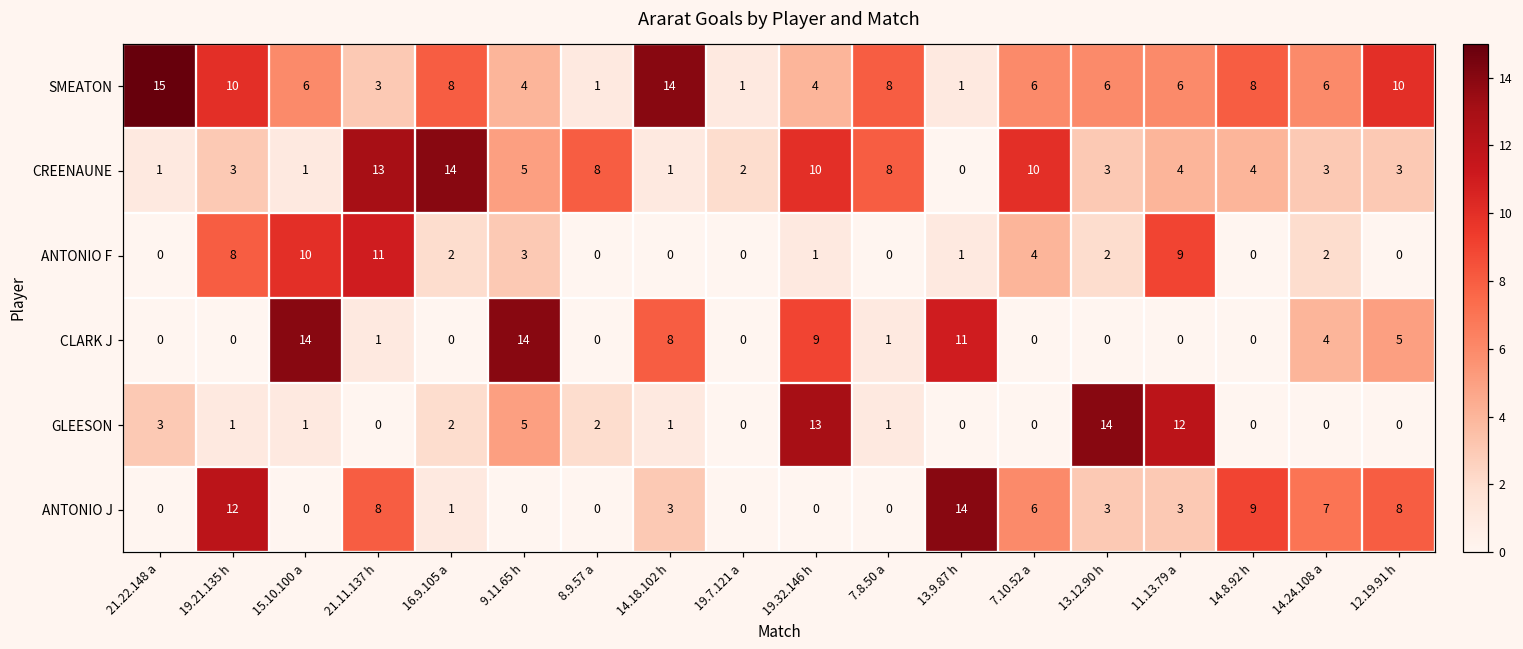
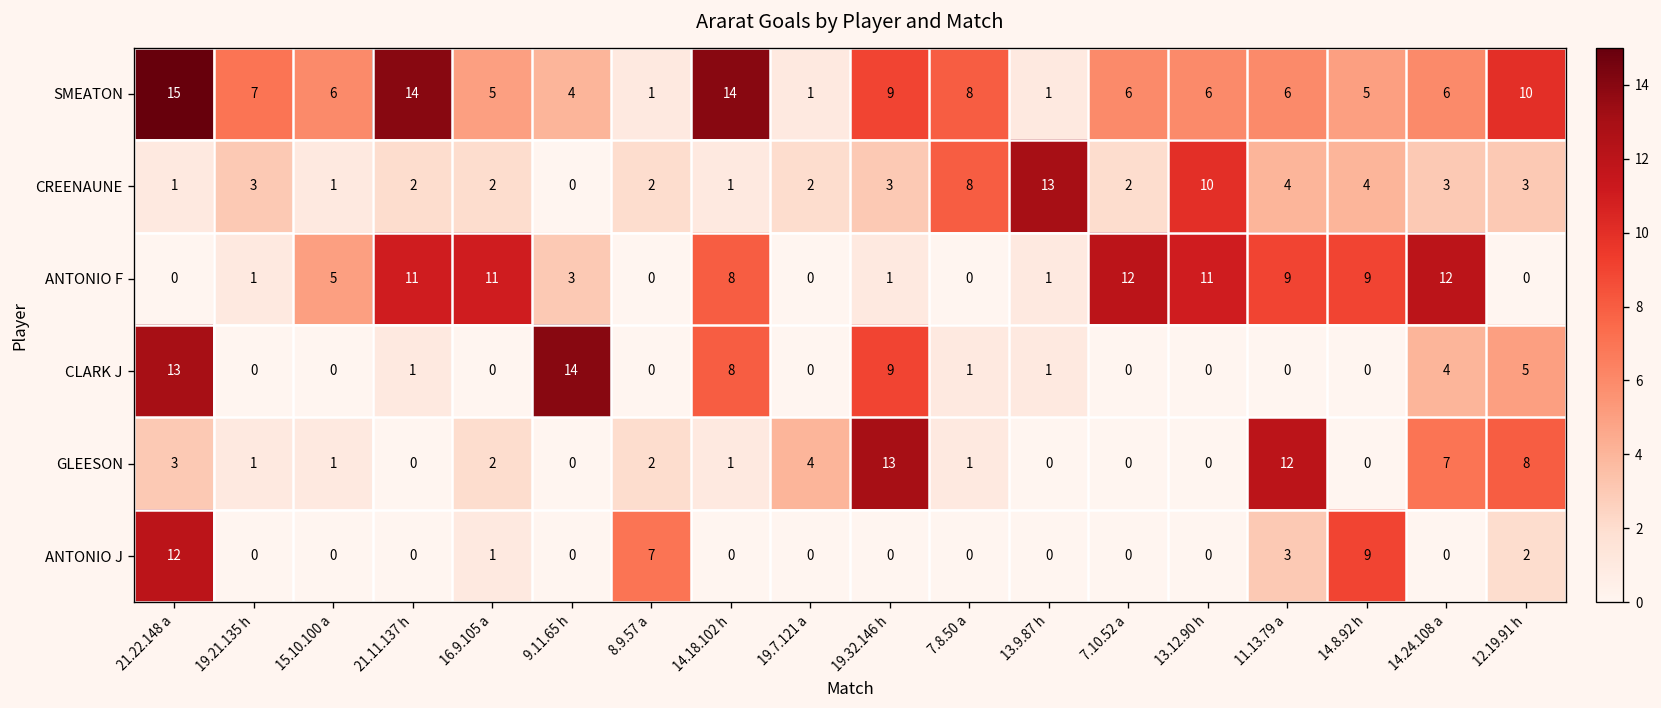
SMEATON, 19.21.135 h: 10 -> 7
SMEATON, 21.11.137 h: 3 -> 14
SMEATON, 16.9.105 a: 8 -> 5
SMEATON, 19.32.146 h: 4 -> 9
SMEATON, 14.8.92 h: 8 -> 5
CREENAUNE, 21.11.137 h: 13 -> 2
CREENAUNE, 16.9.105 a: 14 -> 2
CREENAUNE, 9.11.65 h: 5 -> 0
CREENAUNE, 8.9.57 a: 8 -> 2
CREENAUNE, 19.32.146 h: 10 -> 3
CREENAUNE, 13.9.87 h: 0 -> 13
CREENAUNE, 7.10.52 a: 10 -> 2
CREENAUNE, 13.12.90 h: 3 -> 10
ANTONIO F, 19.21.135 h: 8 -> 1
ANTONIO F, 15.10.100 a: 10 -> 5
ANTONIO F, 16.9.105 a: 2 -> 11
ANTONIO F, 14.18.102 h: 0 -> 8
ANTONIO F, 7.10.52 a: 4 -> 12
ANTONIO F, 13.12.90 h: 2 -> 11
ANTONIO F, 14.8.92 h: 0 -> 9
ANTONIO F, 14.24.108 a: 2 -> 12
CLARK J, 21.22.148 a: 0 -> 13
CLARK J, 15.10.100 a: 14 -> 0
CLARK J, 13.9.87 h: 11 -> 1
GLEESON, 9.11.65 h: 5 -> 0
GLEESON, 19.7.121 a: 0 -> 4
GLEESON, 13.12.90 h: 14 -> 0
GLEESON, 14.24.108 a: 0 -> 7
GLEESON, 12.19.91 h: 0 -> 8
ANTONIO J, 21.22.148 a: 0 -> 12
ANTONIO J, 19.21.135 h: 12 -> 0
ANTONIO J, 21.11.137 h: 8 -> 0
ANTONIO J, 8.9.57 a: 0 -> 7
ANTONIO J, 14.18.102 h: 3 -> 0
ANTONIO J, 13.9.87 h: 14 -> 0
ANTONIO J, 7.10.52 a: 6 -> 0
ANTONIO J, 13.12.90 h: 3 -> 0
ANTONIO J, 14.24.108 a: 7 -> 0
ANTONIO J, 12.19.91 h: 8 -> 2
